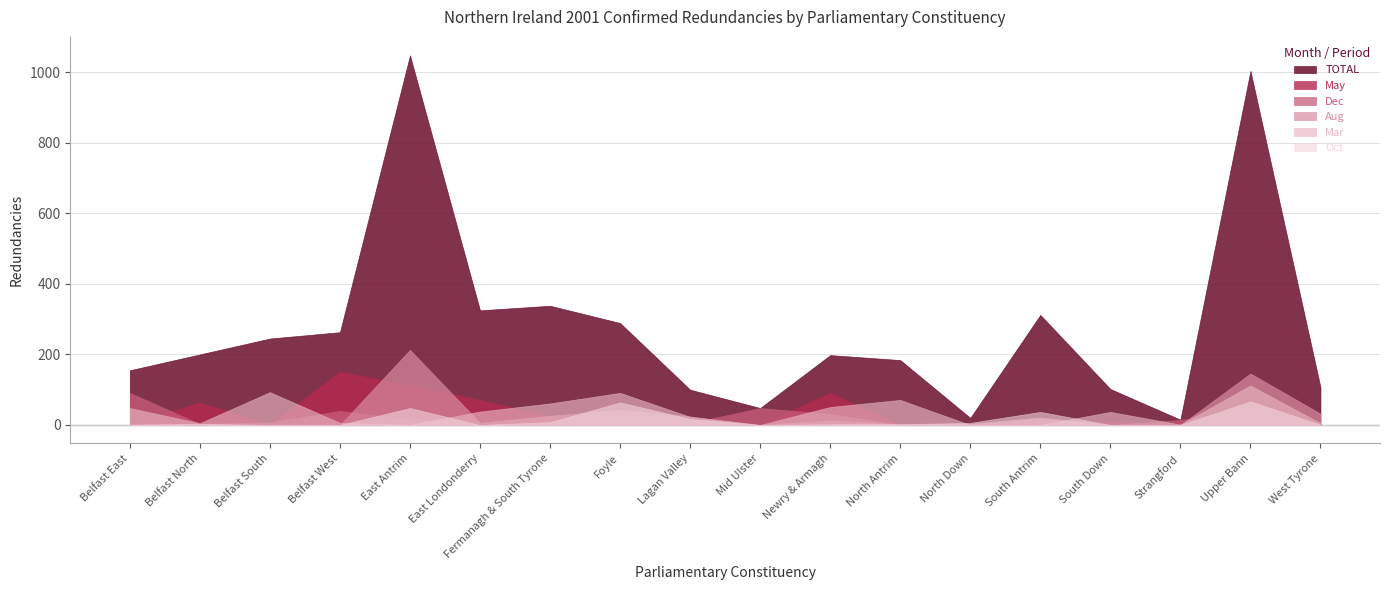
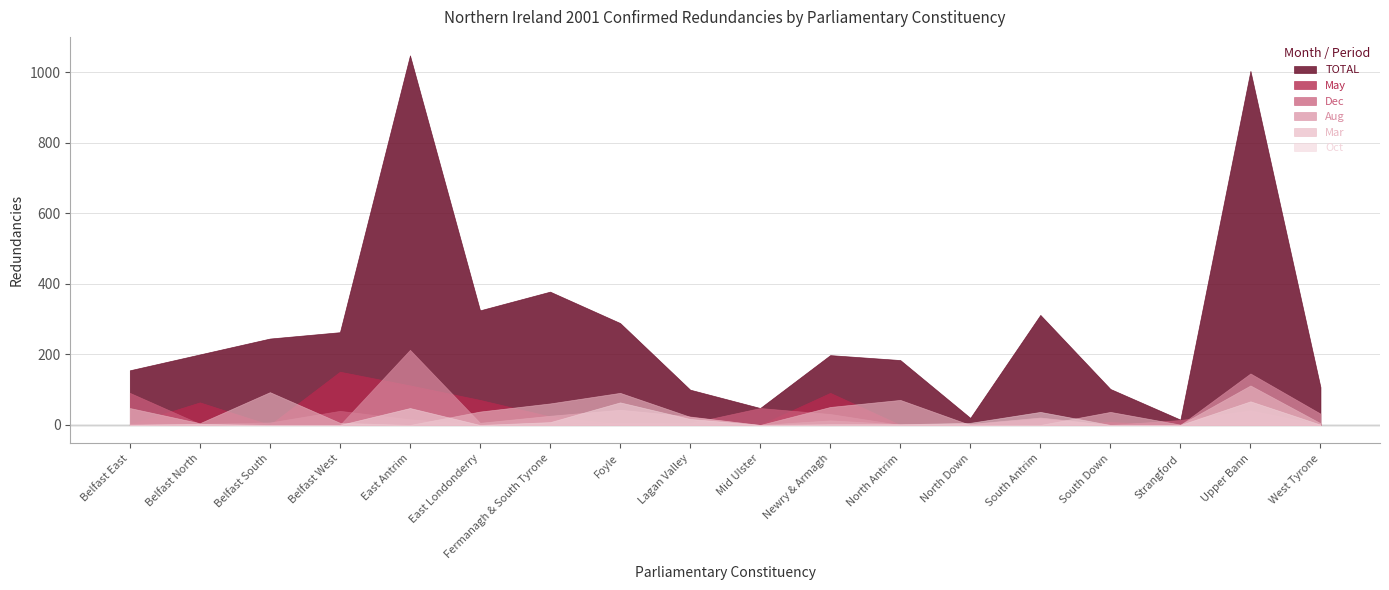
TOTAL, Fermanagh & South Tyrone: 340 -> 380
